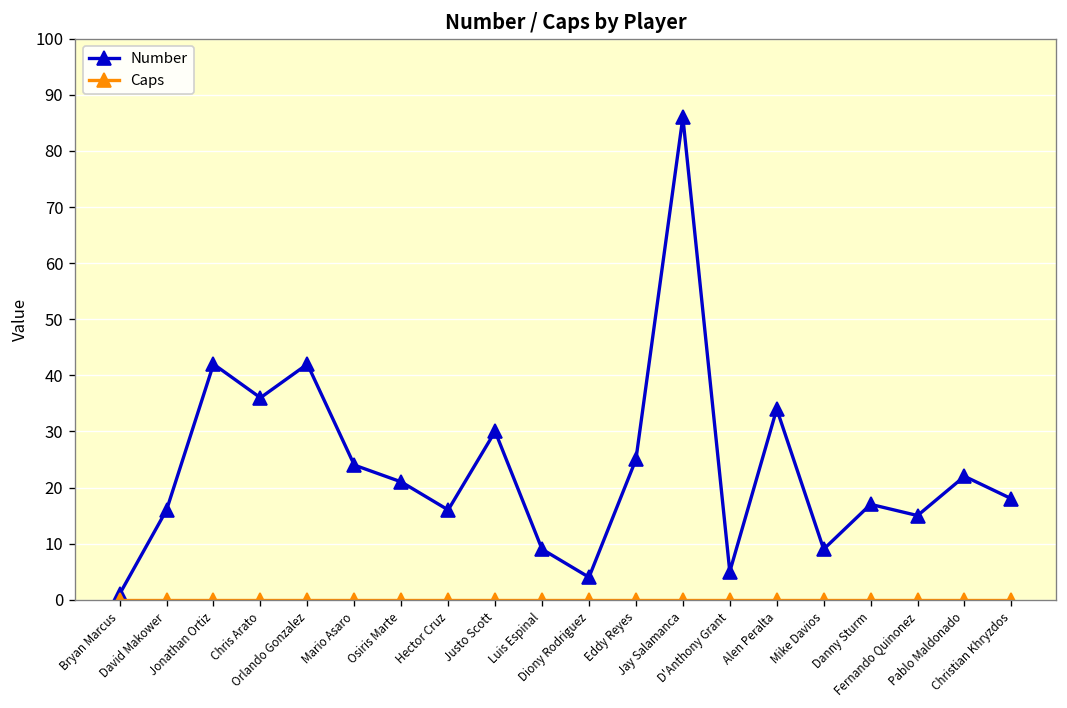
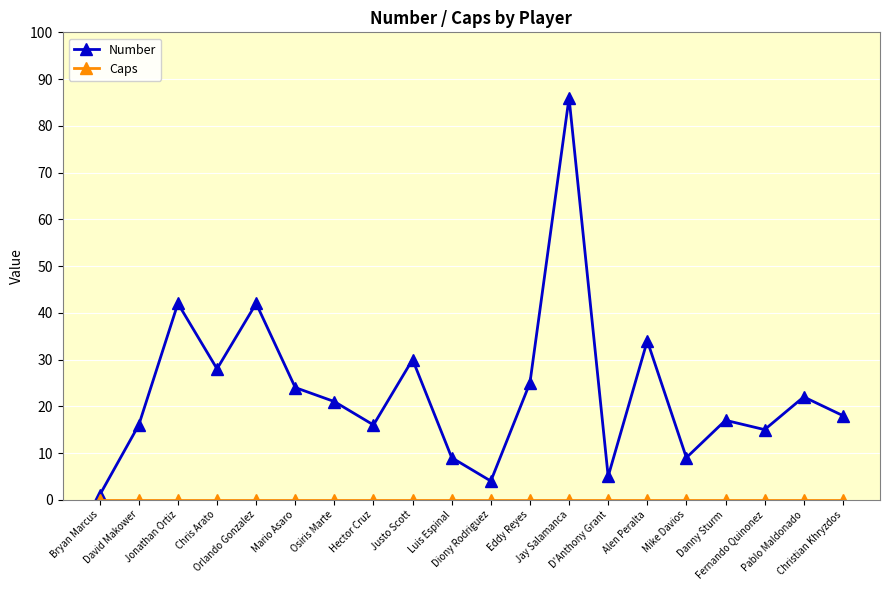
Number, Chris Arato: 36 -> 28
